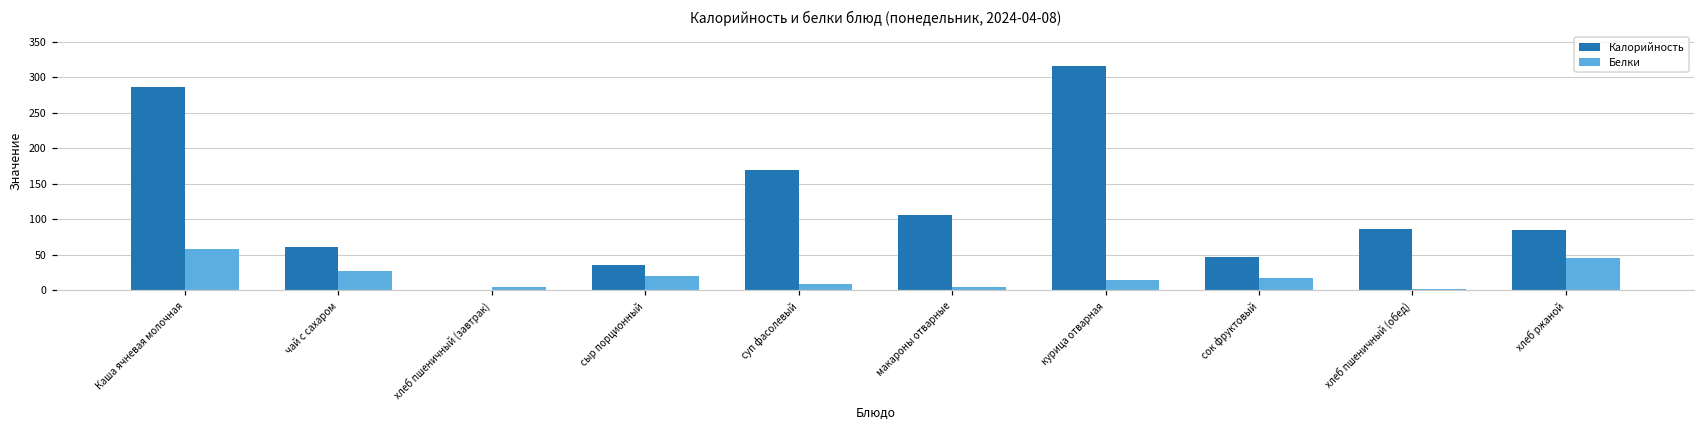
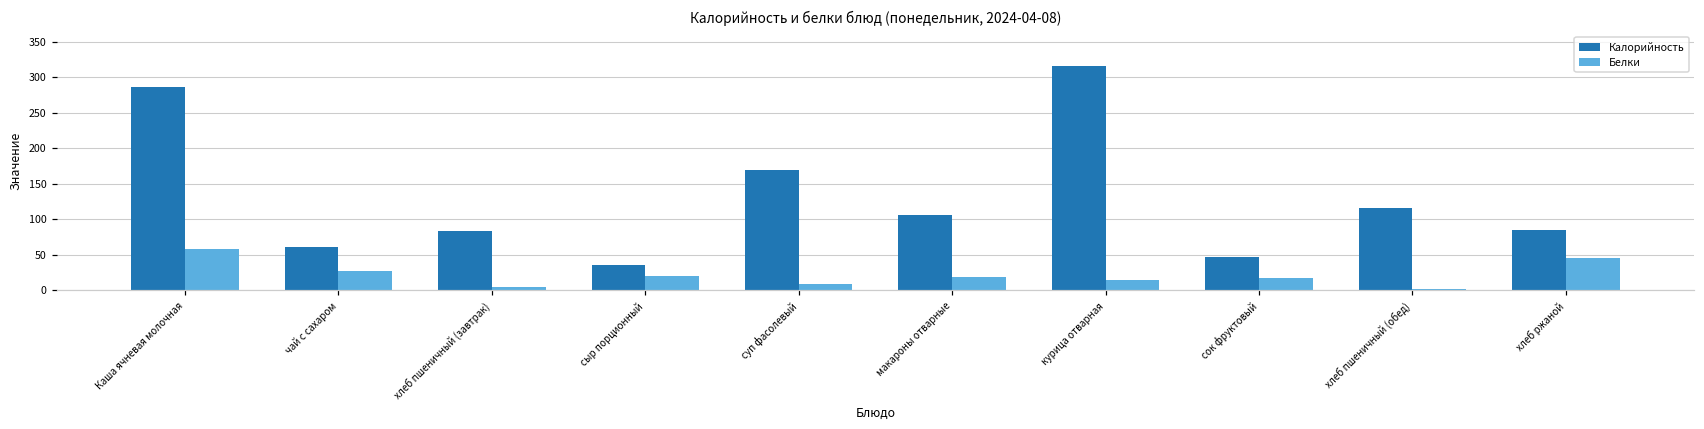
Калорийность, хлеб пшеничный (завтрак): 0 -> 80
Белки, макароны отварные: 10 -> 20
Калорийность, хлеб пшеничный (обед): 90 -> 120
